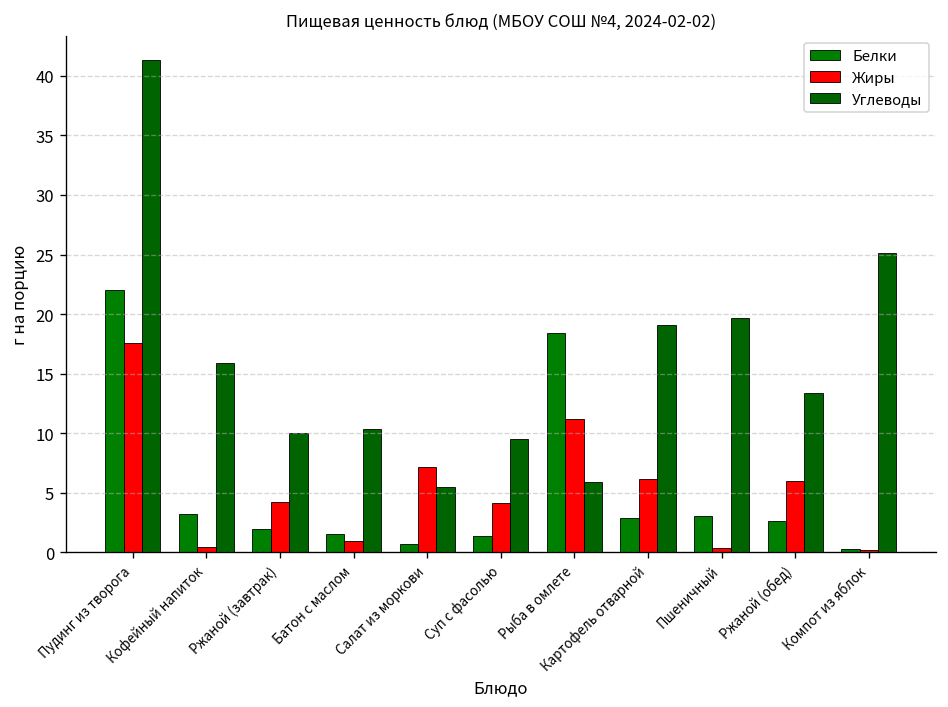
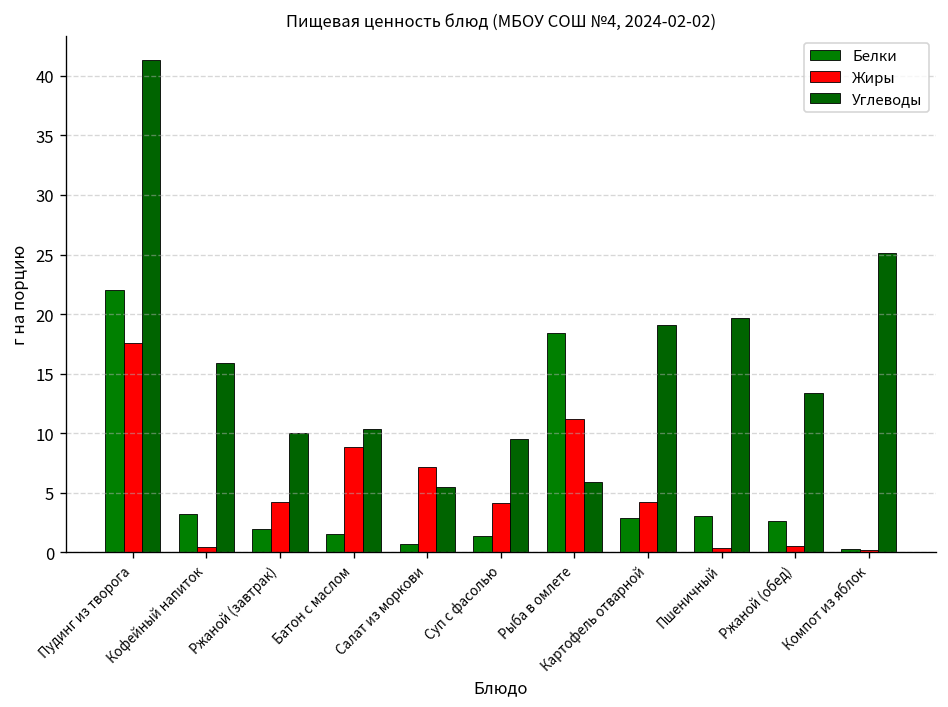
Жиры, Батон с маслом: 1 -> 9
Жиры, Картофель отварной: 6 -> 4
Жиры, Ржаной (обед): 6 -> 0
